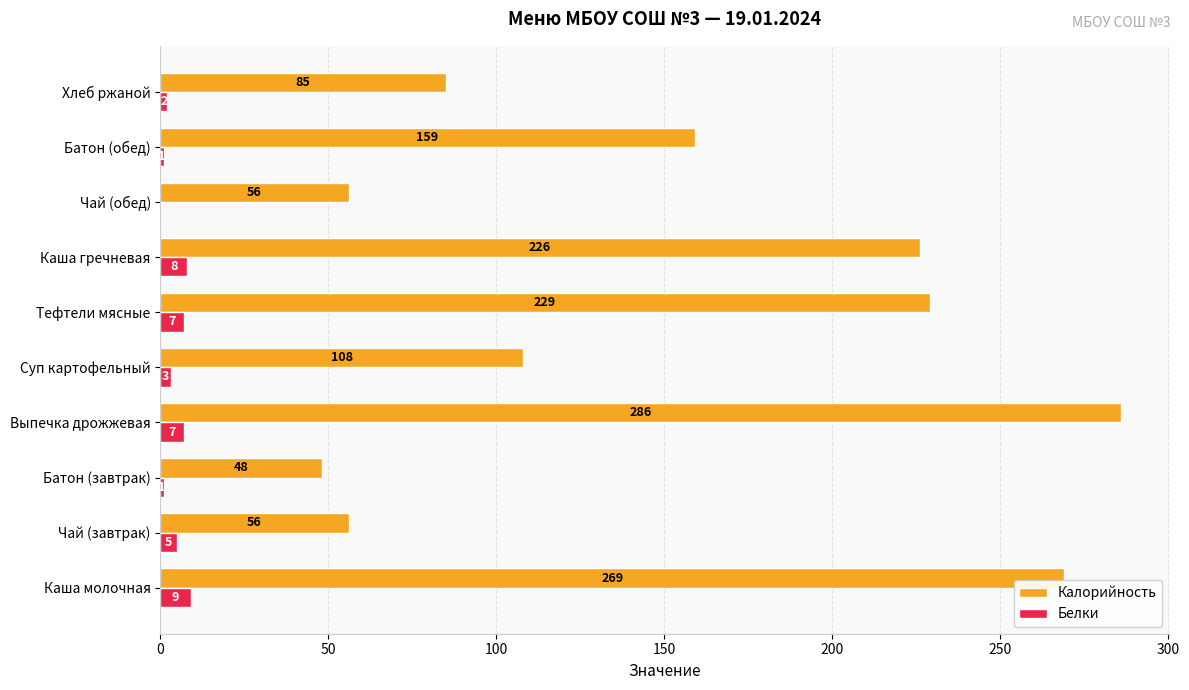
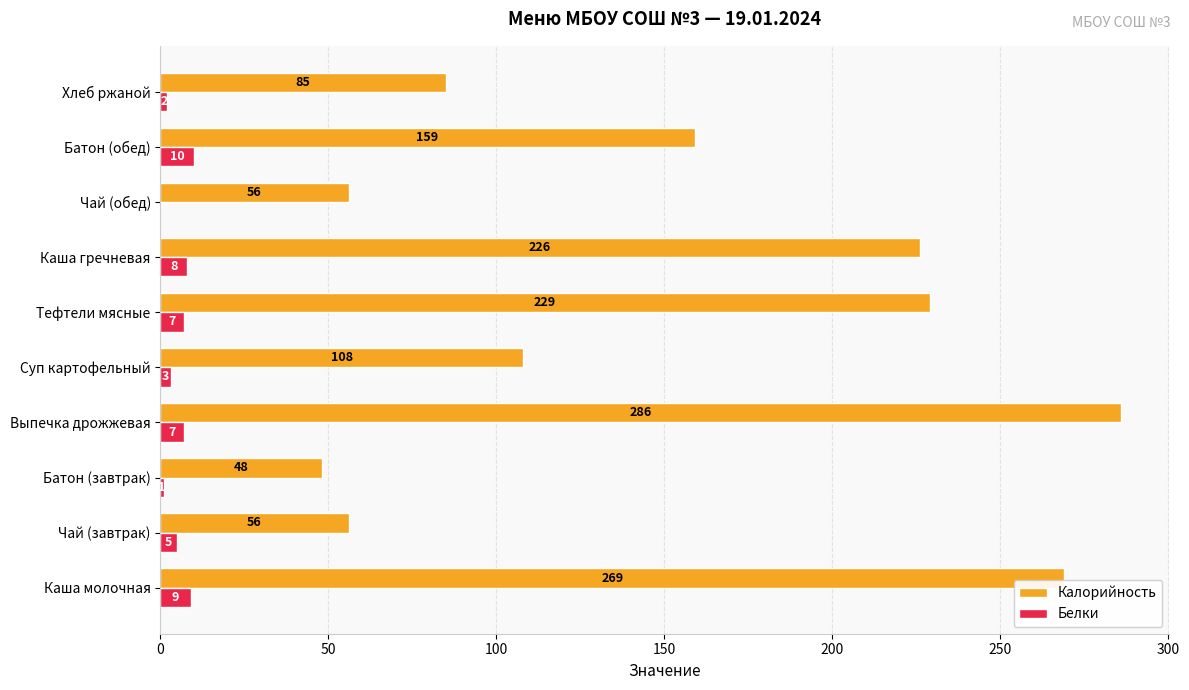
Белки, Батон (обед): 1 -> 10
